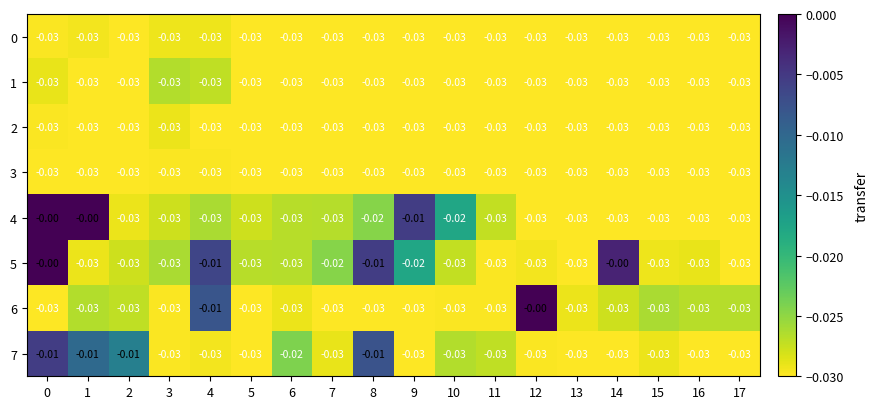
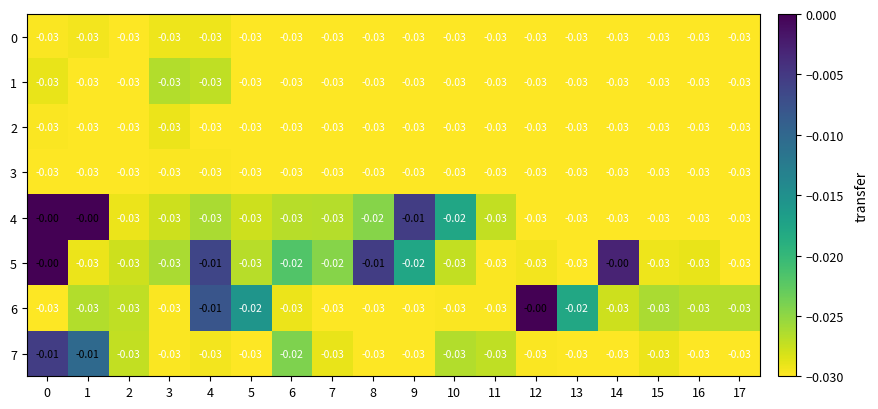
5, 6: -0.03 -> -0.02
6, 5: -0.03 -> -0.02
6, 13: -0.03 -> -0.02
7, 2: -0.01 -> -0.03
7, 8: -0.01 -> -0.03
